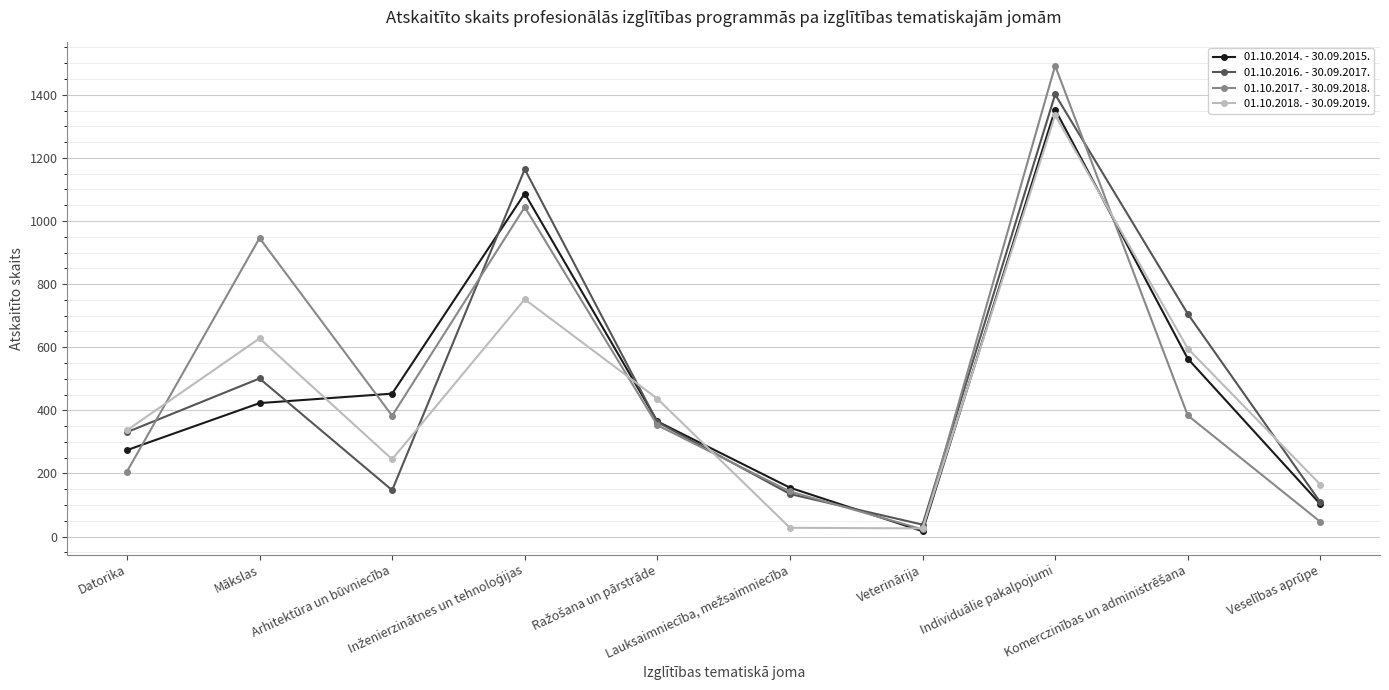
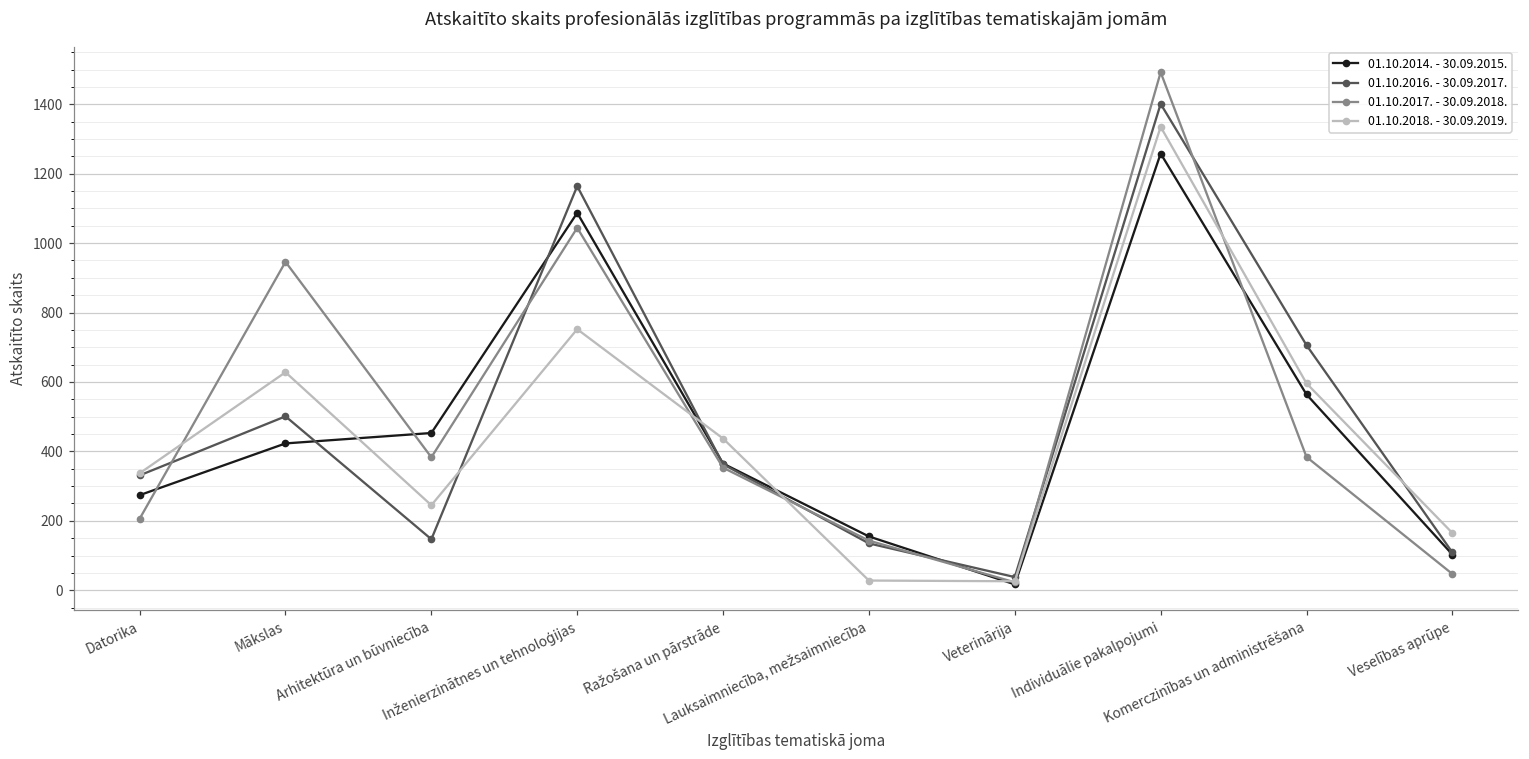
01.10.2014. - 30.09.2015., Individuālie pakalpojumi: 1350 -> 1260
